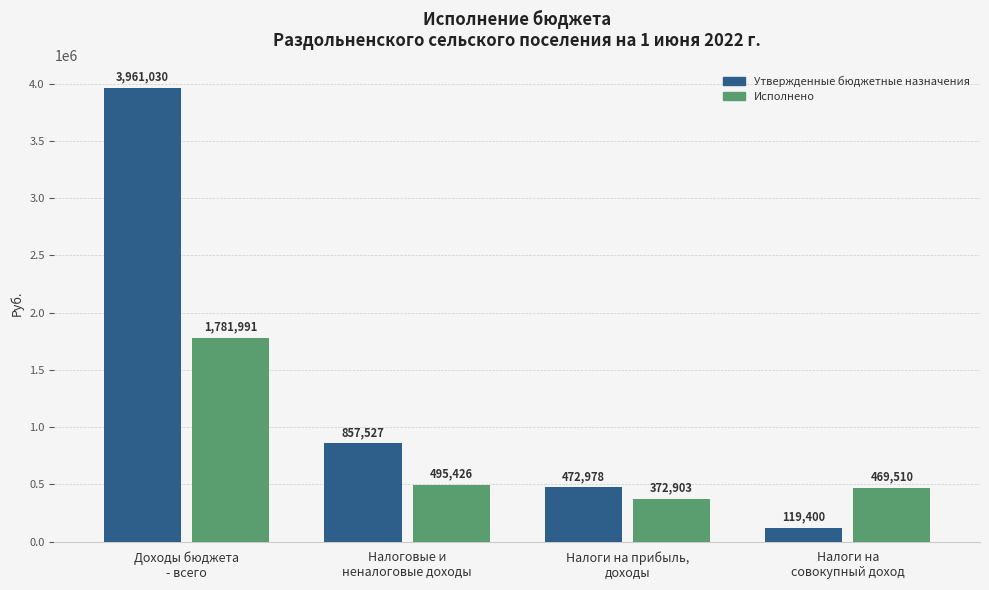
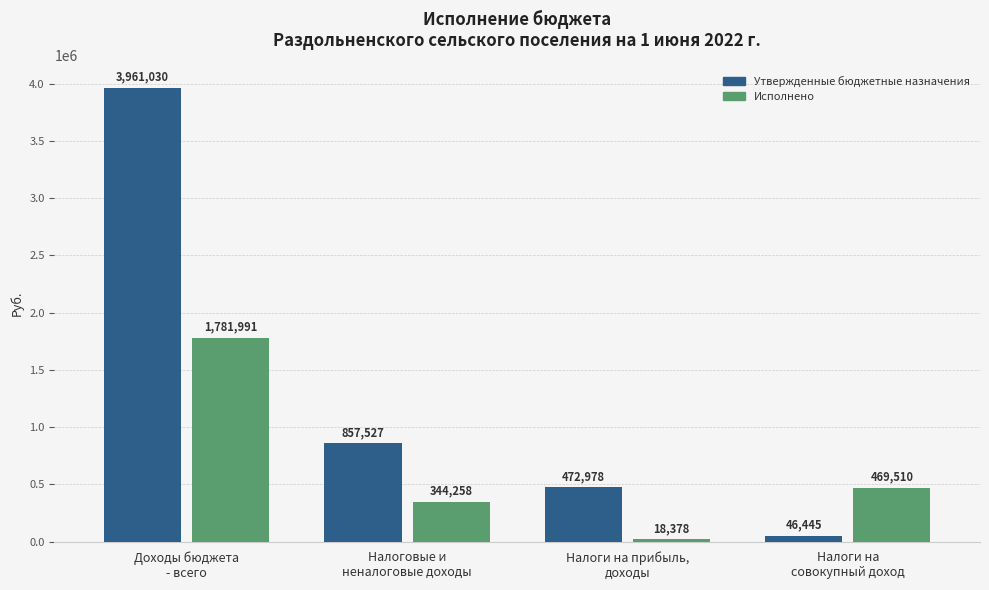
Исполнено, Налоговые и неналоговые доходы: 495,426 -> 344,258
Исполнено, Налоги на прибыль, доходы: 372,903 -> 18,378
Утвержденные бюджетные назначения, Налоги на совокупный доход: 119,400 -> 46,445
